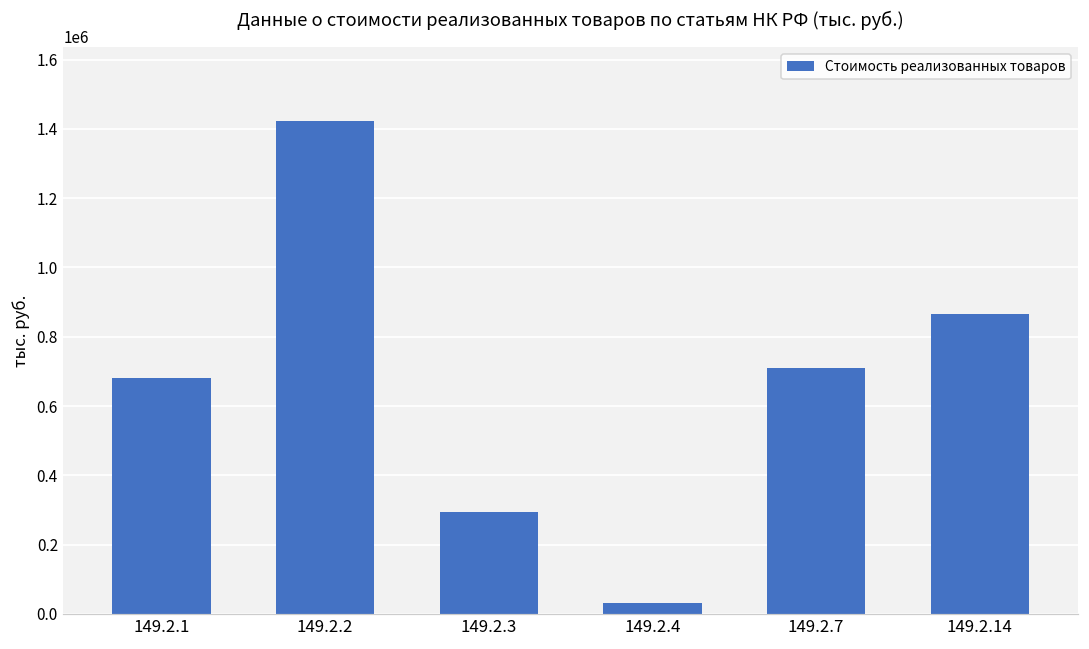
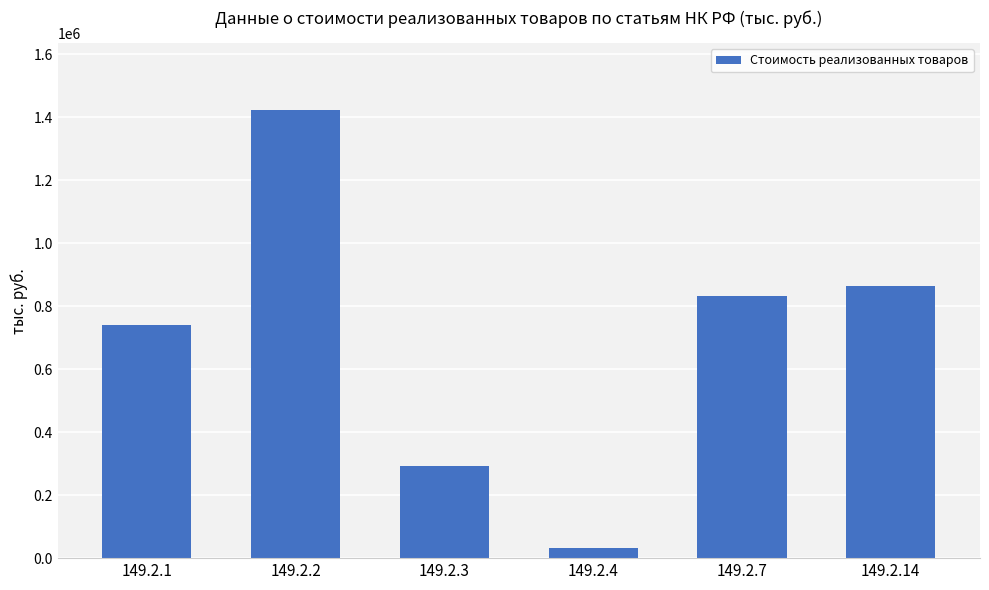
149.2.1: 680000 -> 740000
149.2.7: 710000 -> 830000
